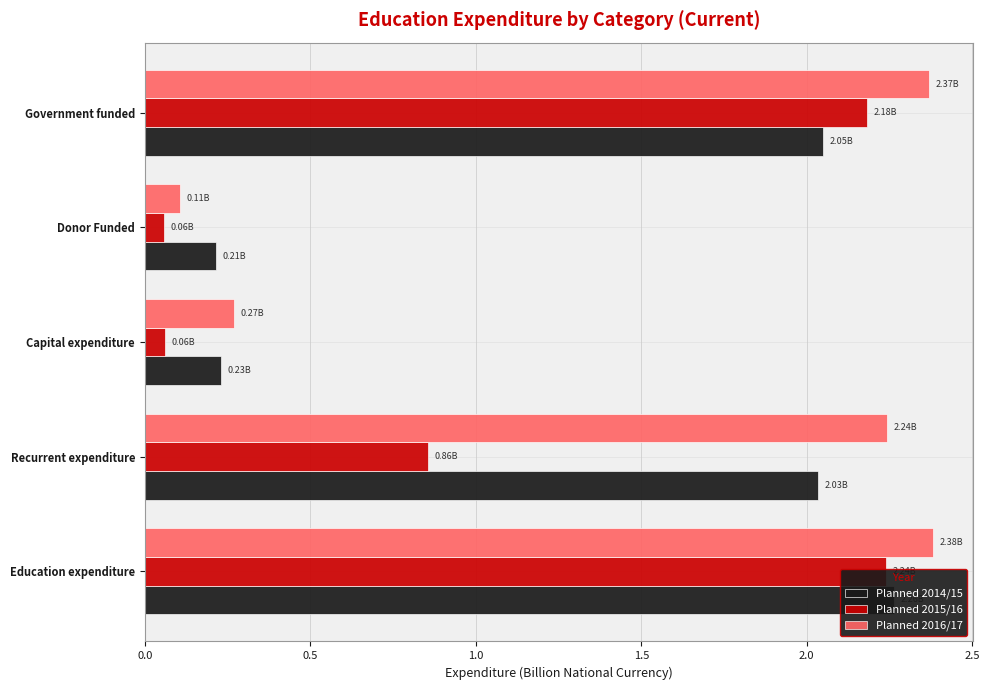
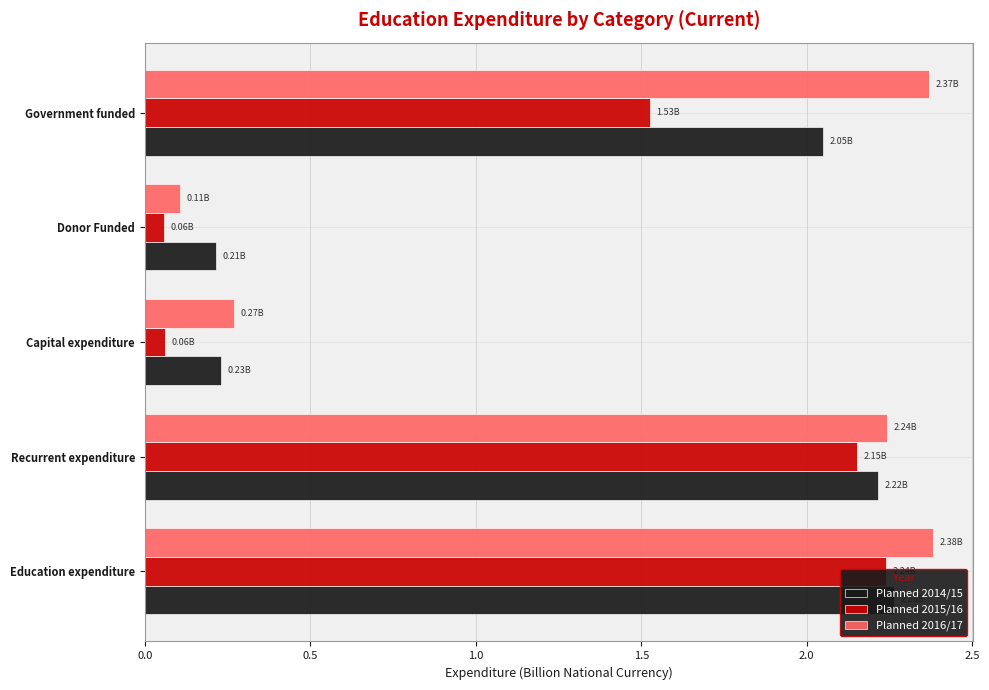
Planned 2015/16, Government funded: 2.18B -> 1.53B
Planned 2015/16, Recurrent expenditure: 0.86B -> 2.15B
Planned 2014/15, Recurrent expenditure: 2.03B -> 2.22B
